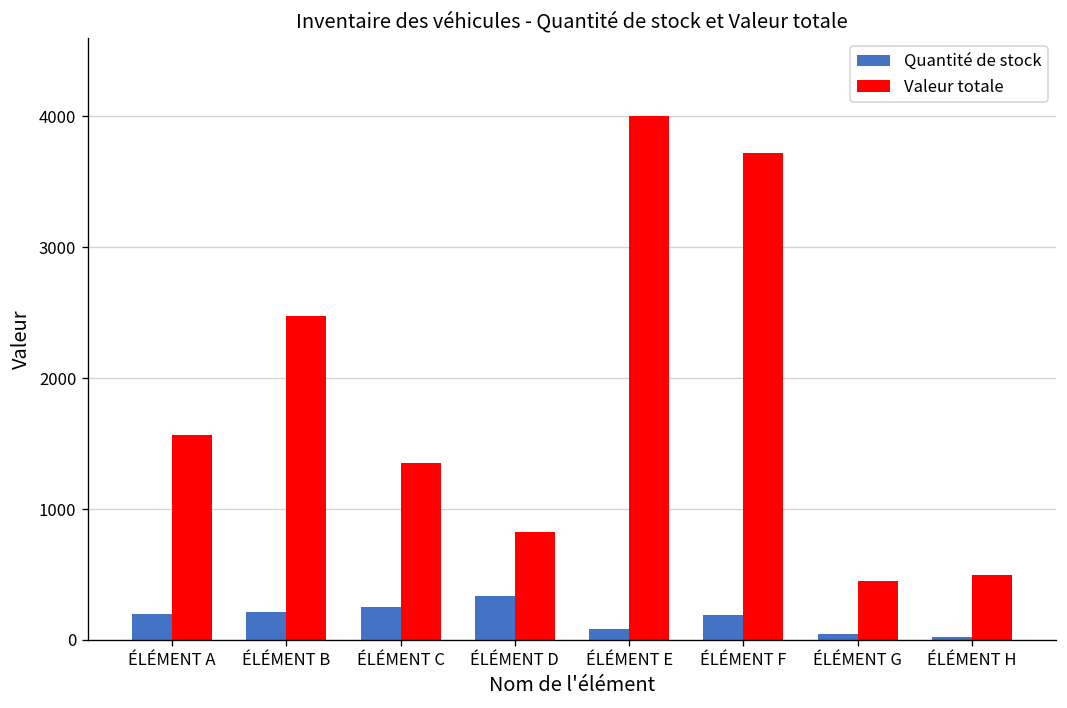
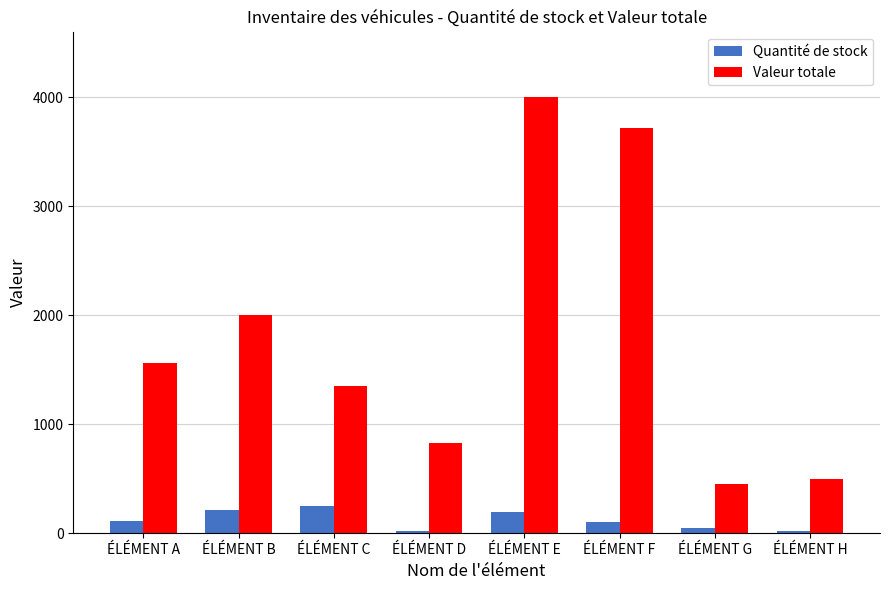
Quantité de stock, ÉLÉMENT A: 200 -> 120
Valeur totale, ÉLÉMENT B: 2480 -> 2000
Quantité de stock, ÉLÉMENT D: 340 -> 30
Quantité de stock, ÉLÉMENT E: 90 -> 200
Quantité de stock, ÉLÉMENT F: 190 -> 100
